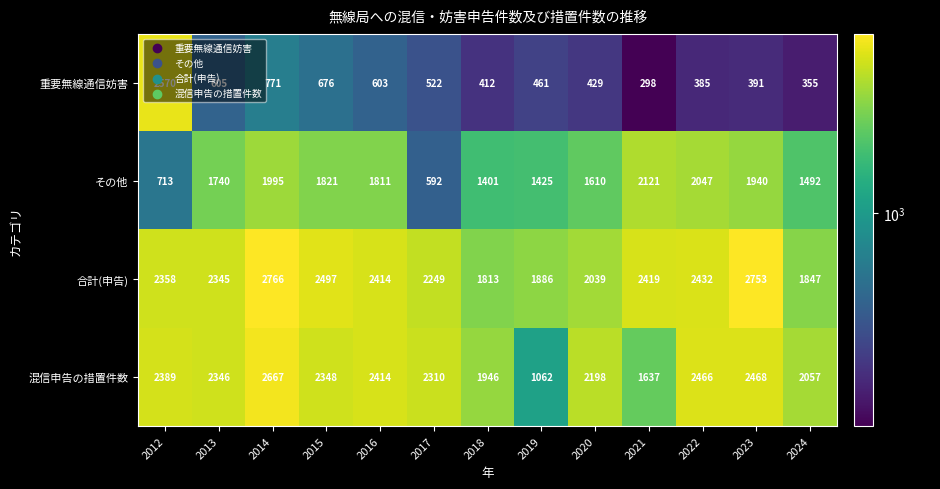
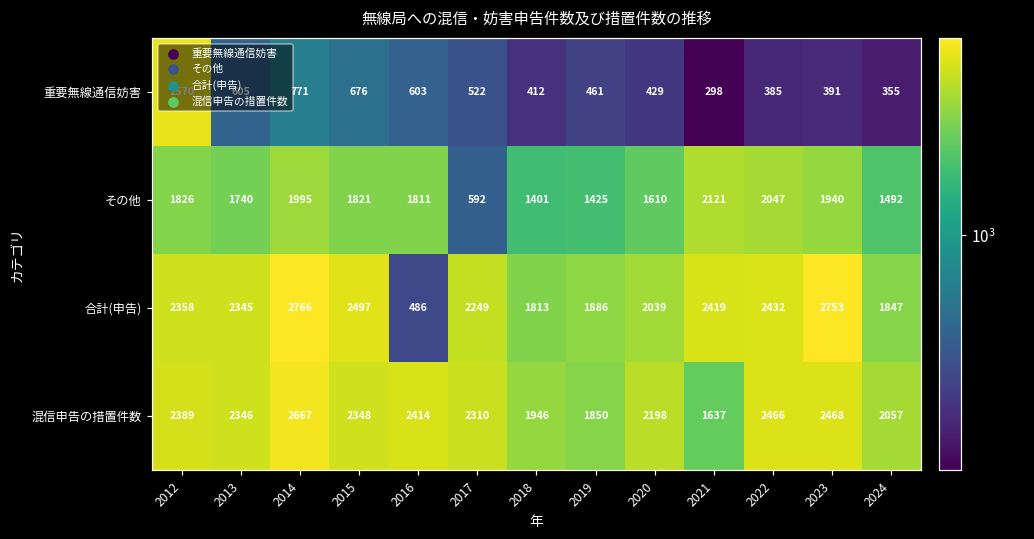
その他, 2012: 713 -> 1826
合計(申告), 2016: 2414 -> 486
混信申告の措置件数, 2019: 1062 -> 1850
